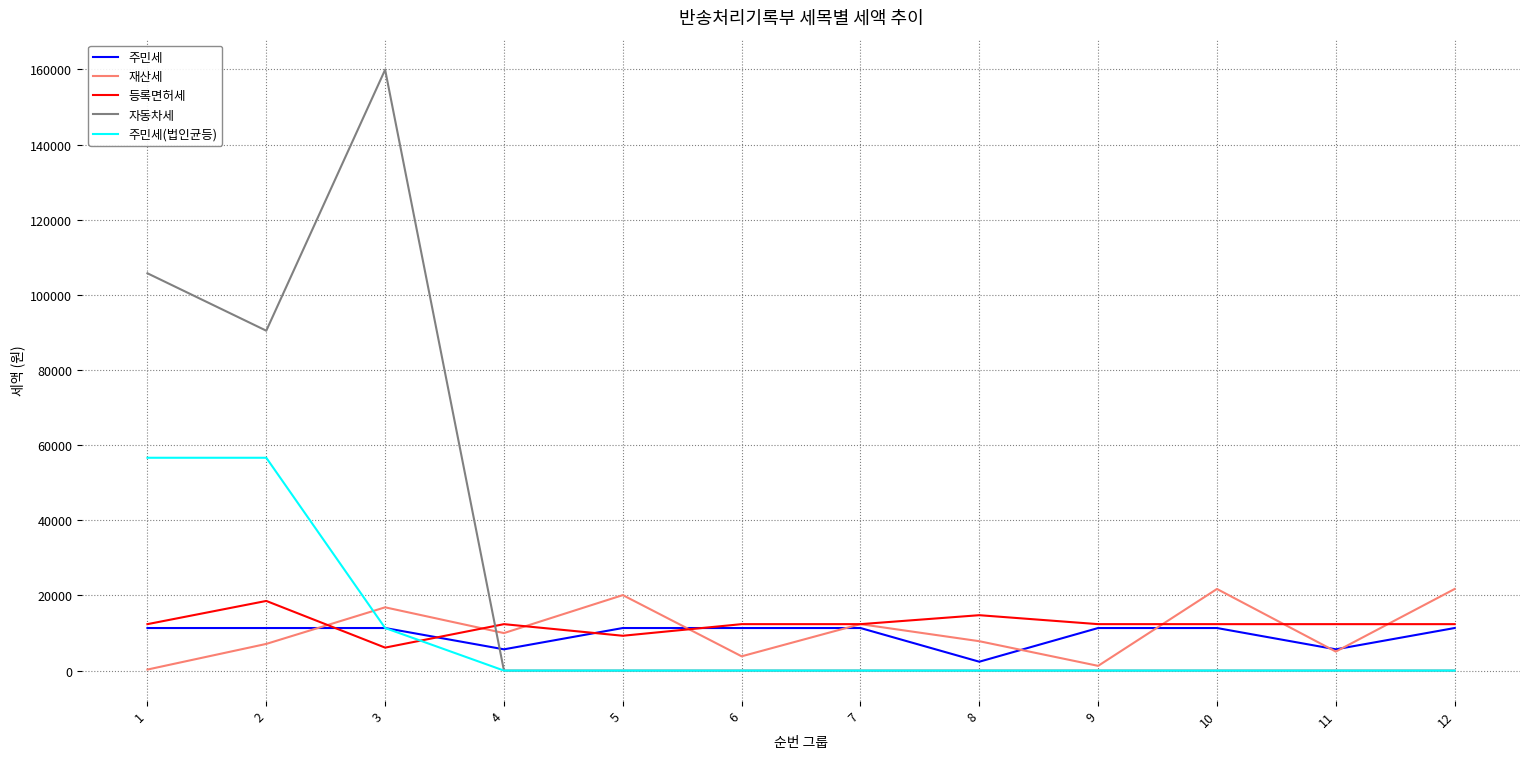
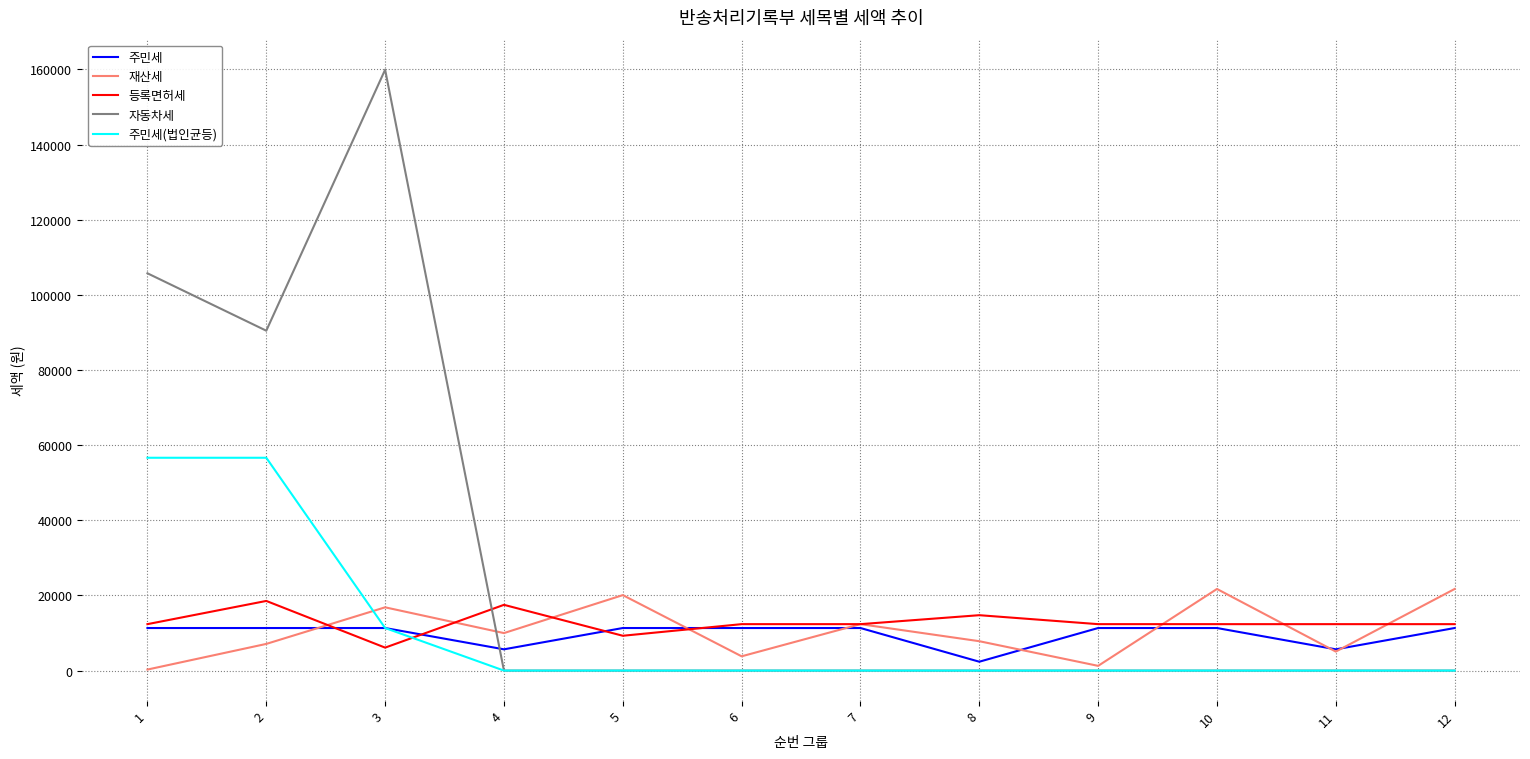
등록면허세, 4: 12000 -> 18000
